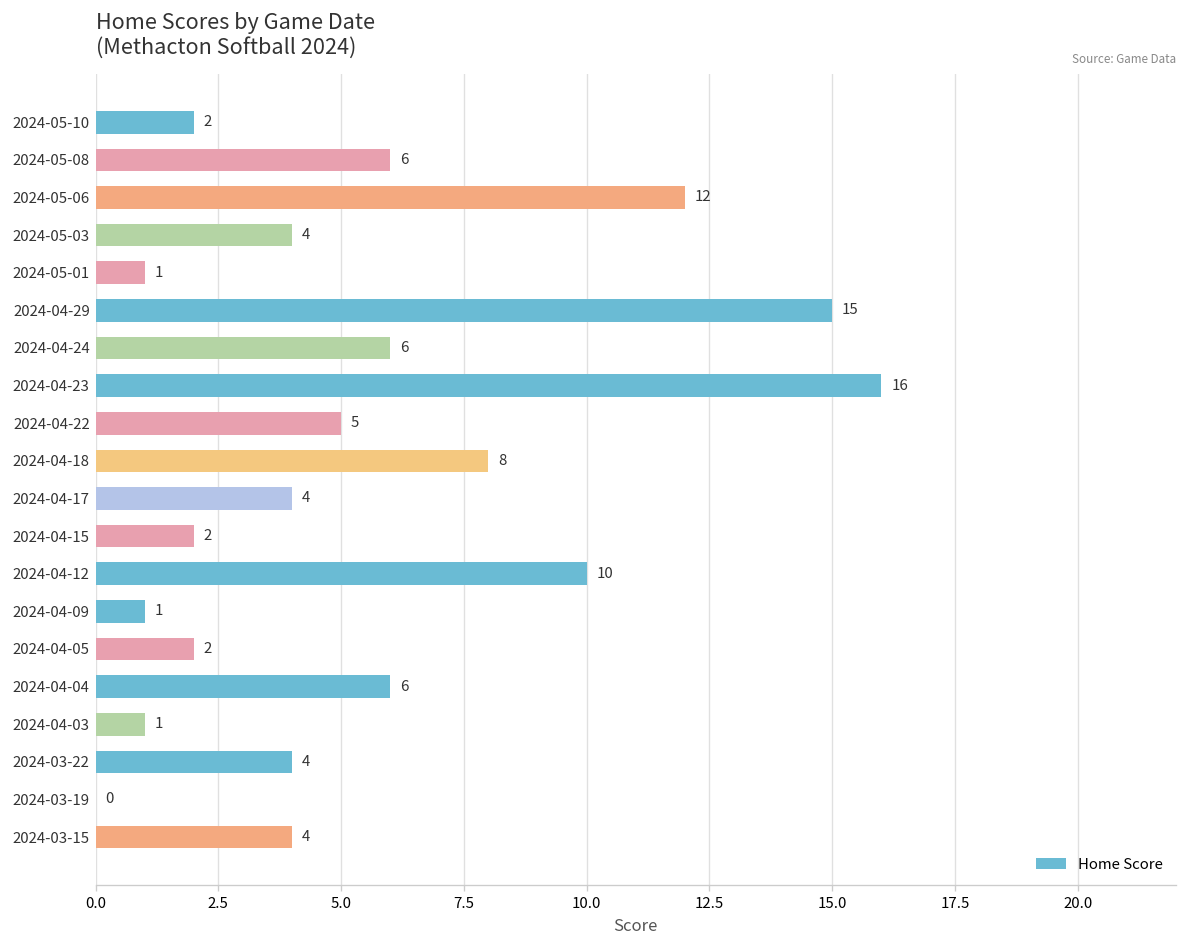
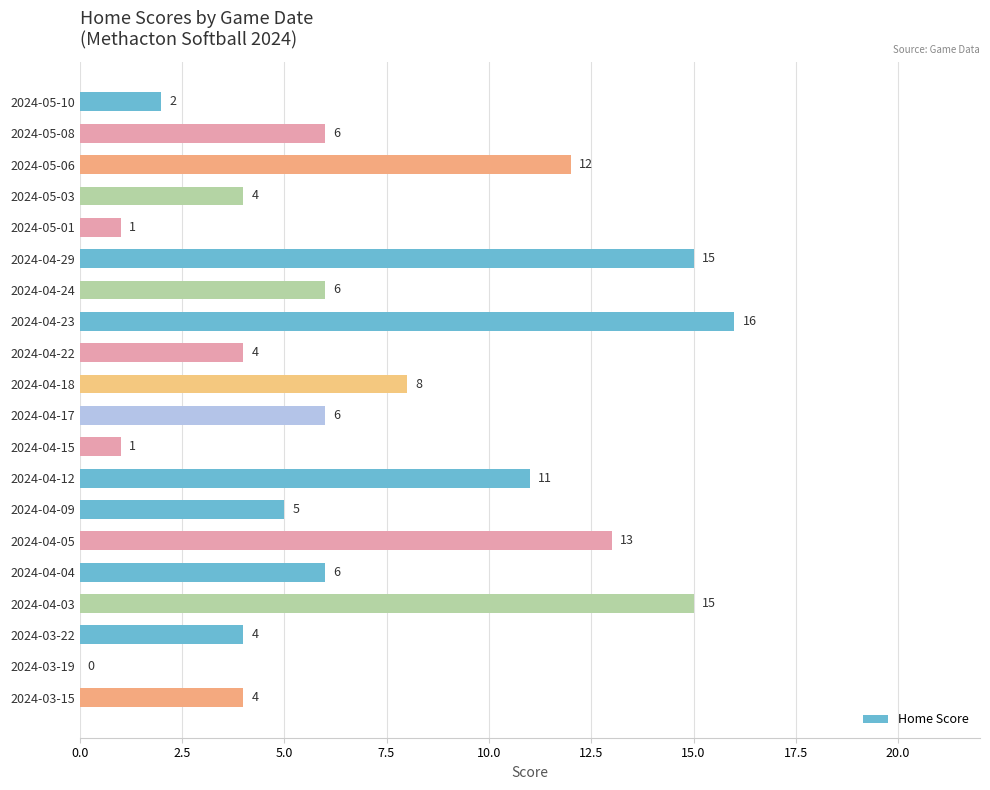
2024-04-22: 5 -> 4
2024-04-17: 4 -> 6
2024-04-15: 2 -> 1
2024-04-12: 10 -> 11
2024-04-09: 1 -> 5
2024-04-05: 2 -> 13
2024-04-03: 1 -> 15
